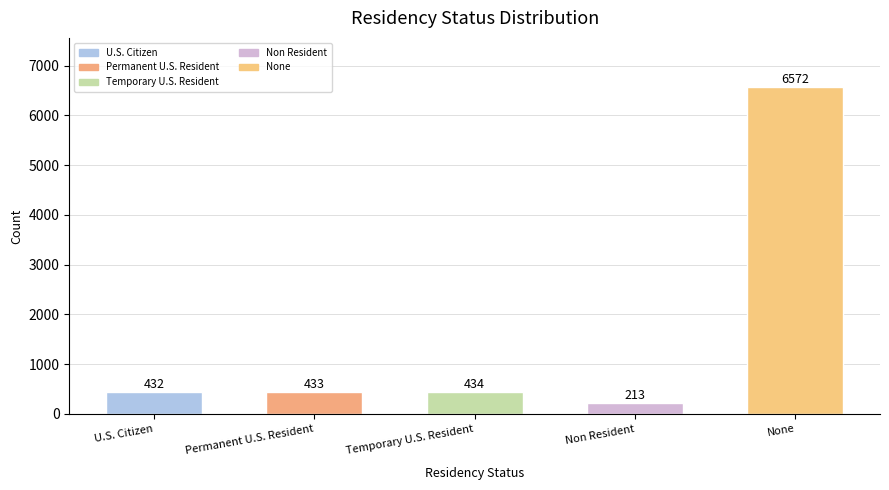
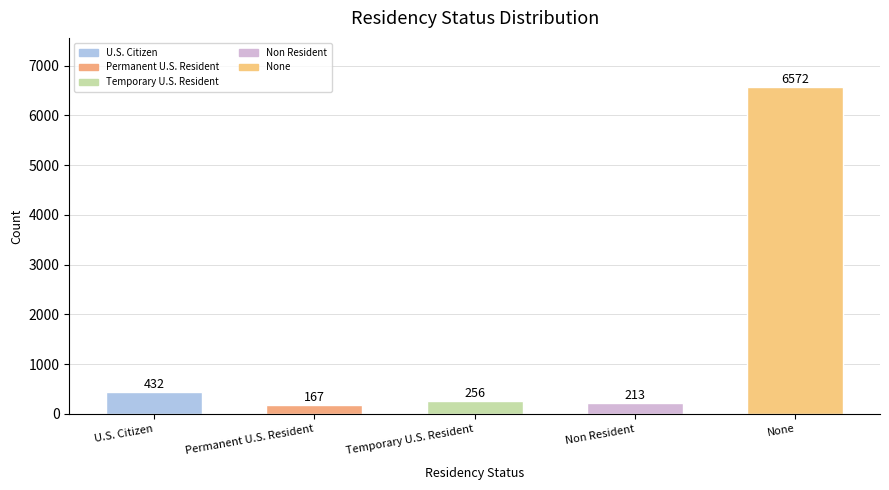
Permanent U.S. Resident: 433 -> 167
Temporary U.S. Resident: 434 -> 256
